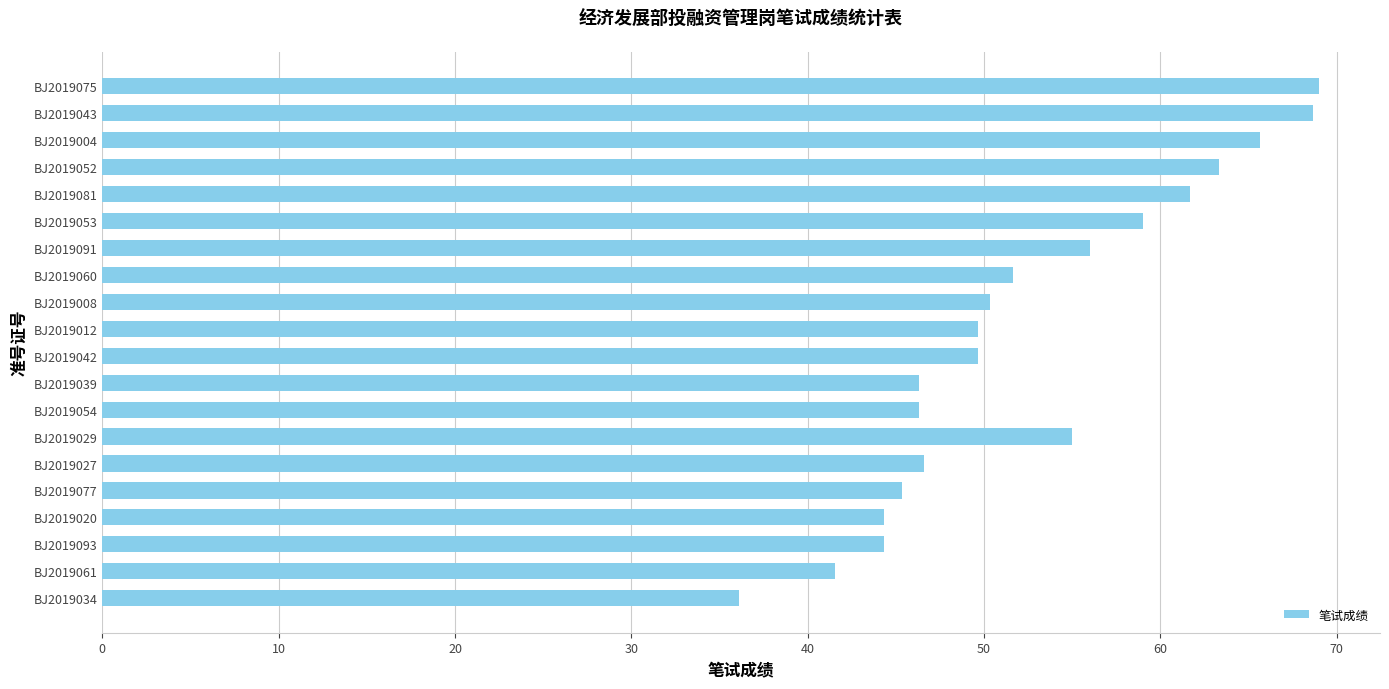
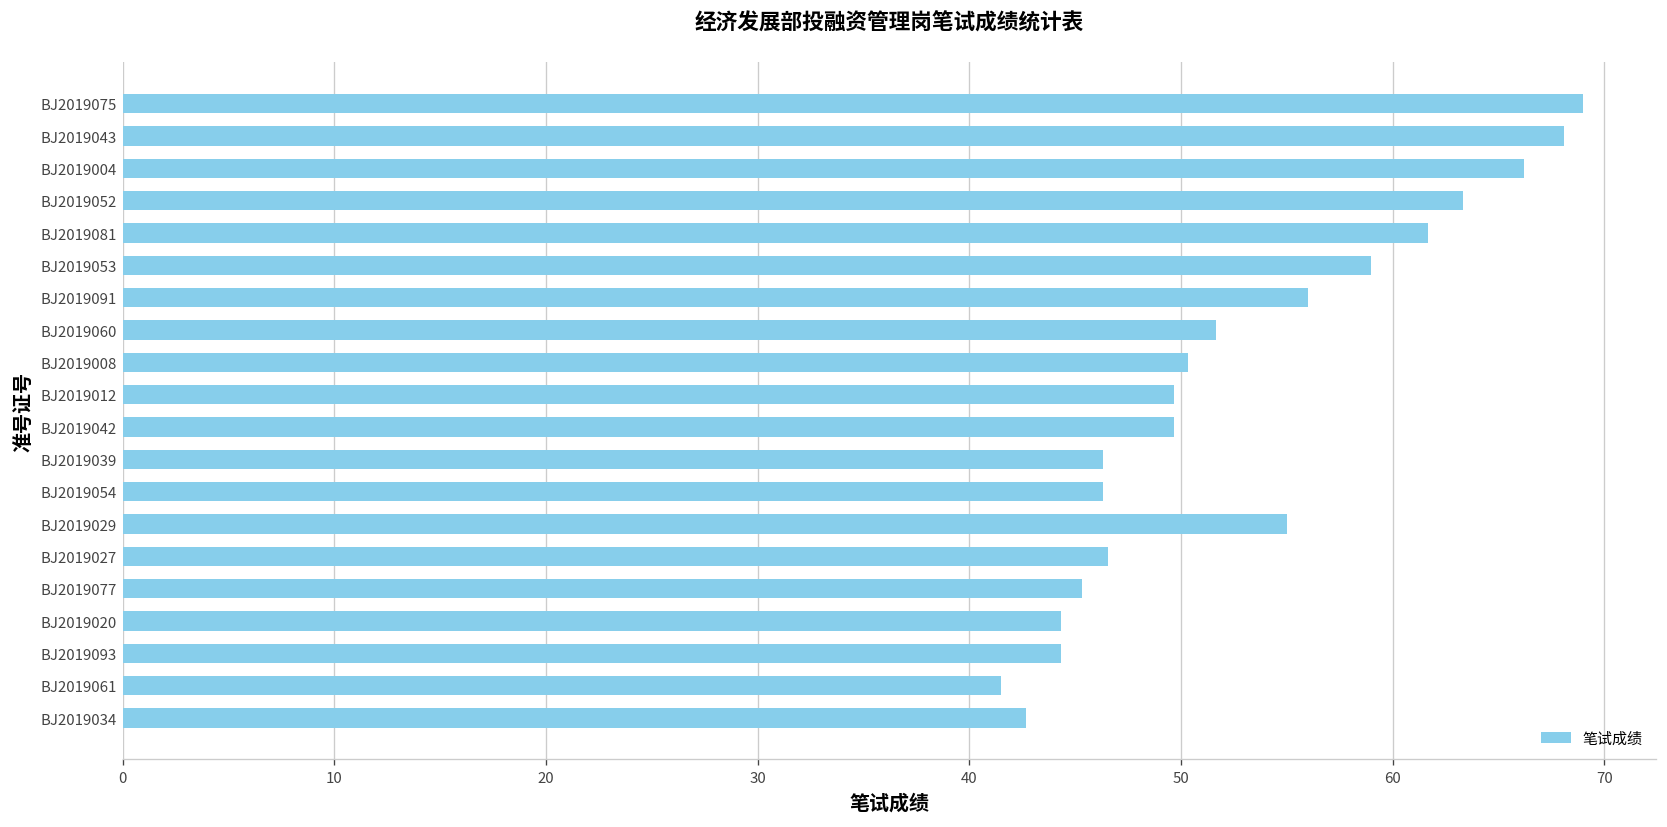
BJ2019043: 68.7 -> 68.1
BJ2019004: 65.7 -> 66.2
BJ2019034: 36.1 -> 42.7
